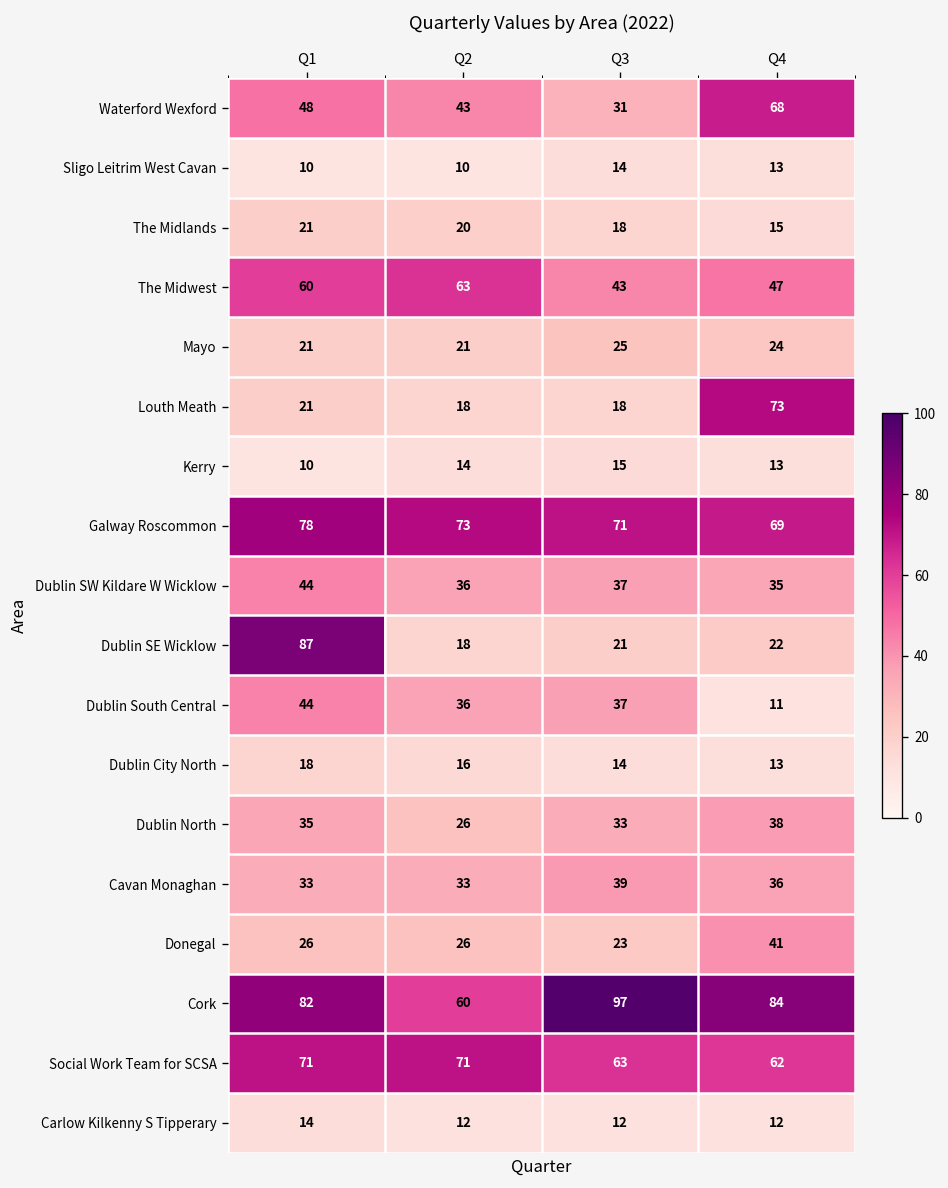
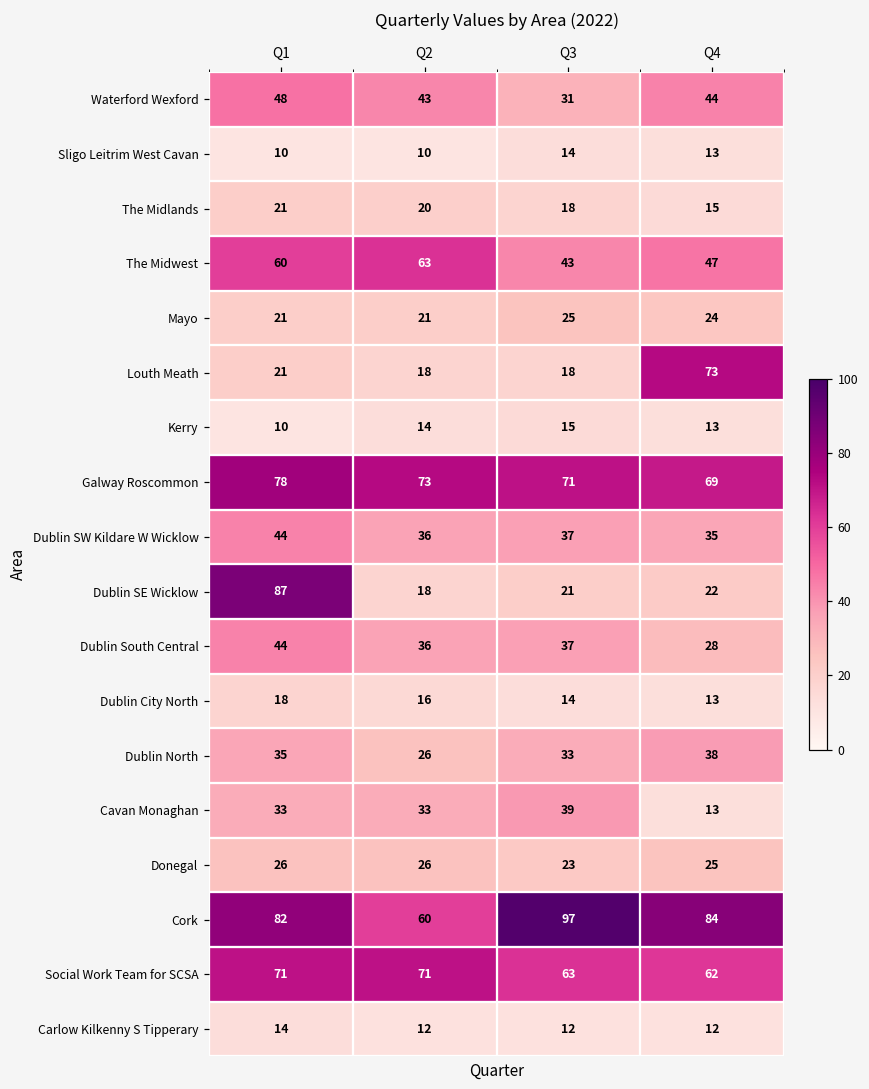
Waterford Wexford, Q4: 68 -> 44
Dublin South Central, Q4: 11 -> 28
Cavan Monaghan, Q4: 36 -> 13
Donegal, Q4: 41 -> 25
